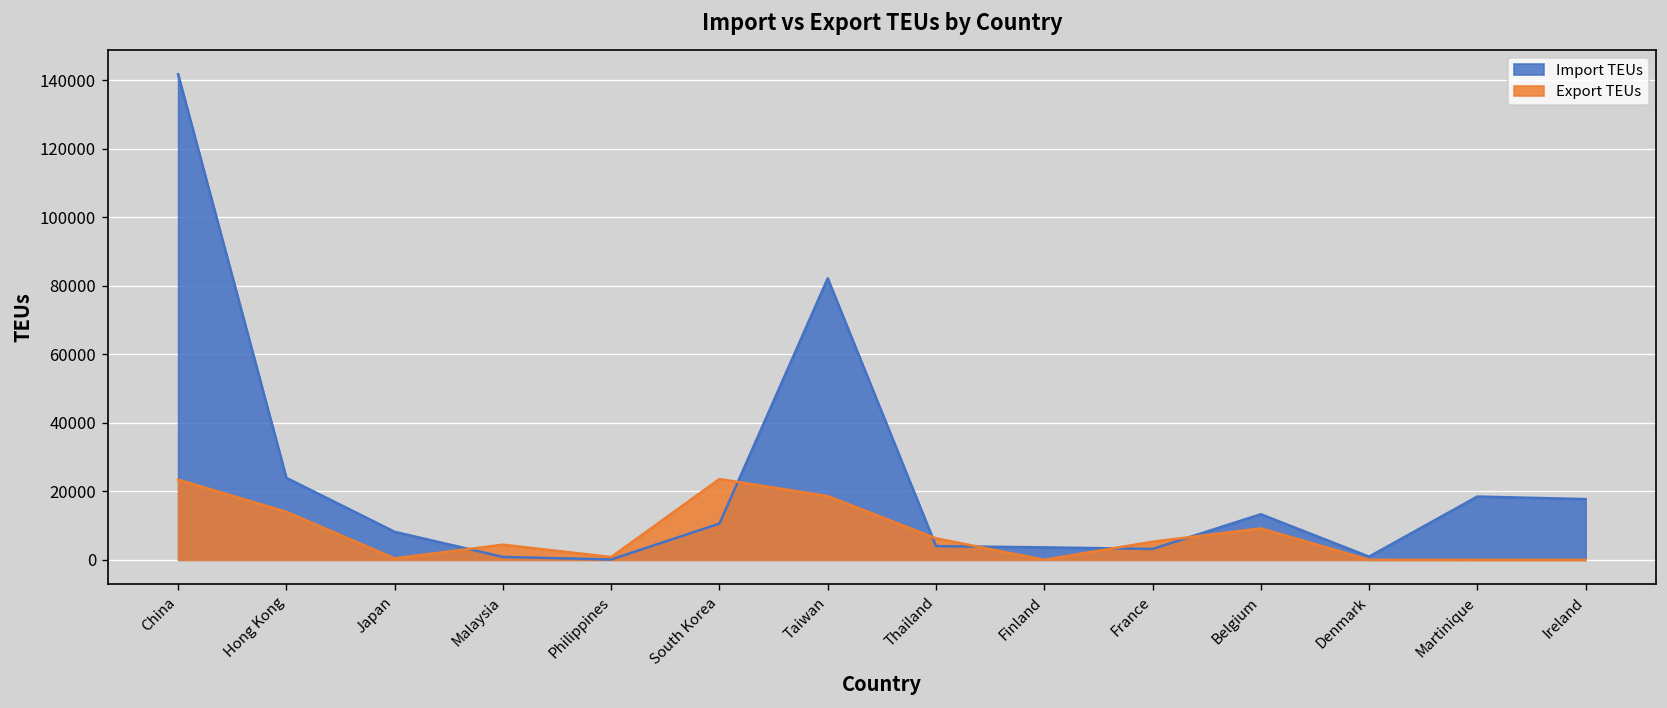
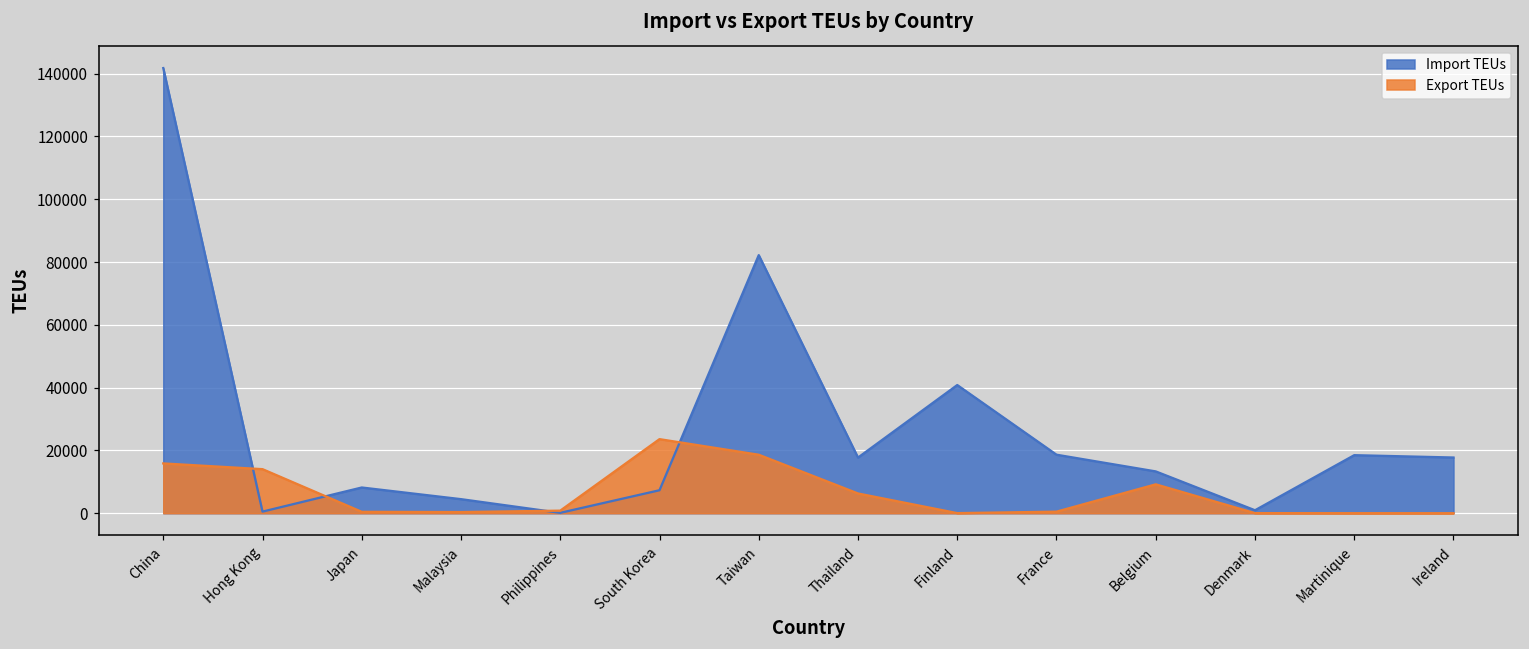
Export TEUs, China: 23000 -> 16000
Import TEUs, Hong Kong: 24000 -> 1000
Import TEUs, Malaysia: 1000 -> 4000
Export TEUs, Malaysia: 4000 -> 0
Import TEUs, South Korea: 11000 -> 7000
Import TEUs, Thailand: 4000 -> 18000
Import TEUs, Finland: 4000 -> 41000
Import TEUs, France: 3000 -> 19000
Export TEUs, France: 5000 -> 0
